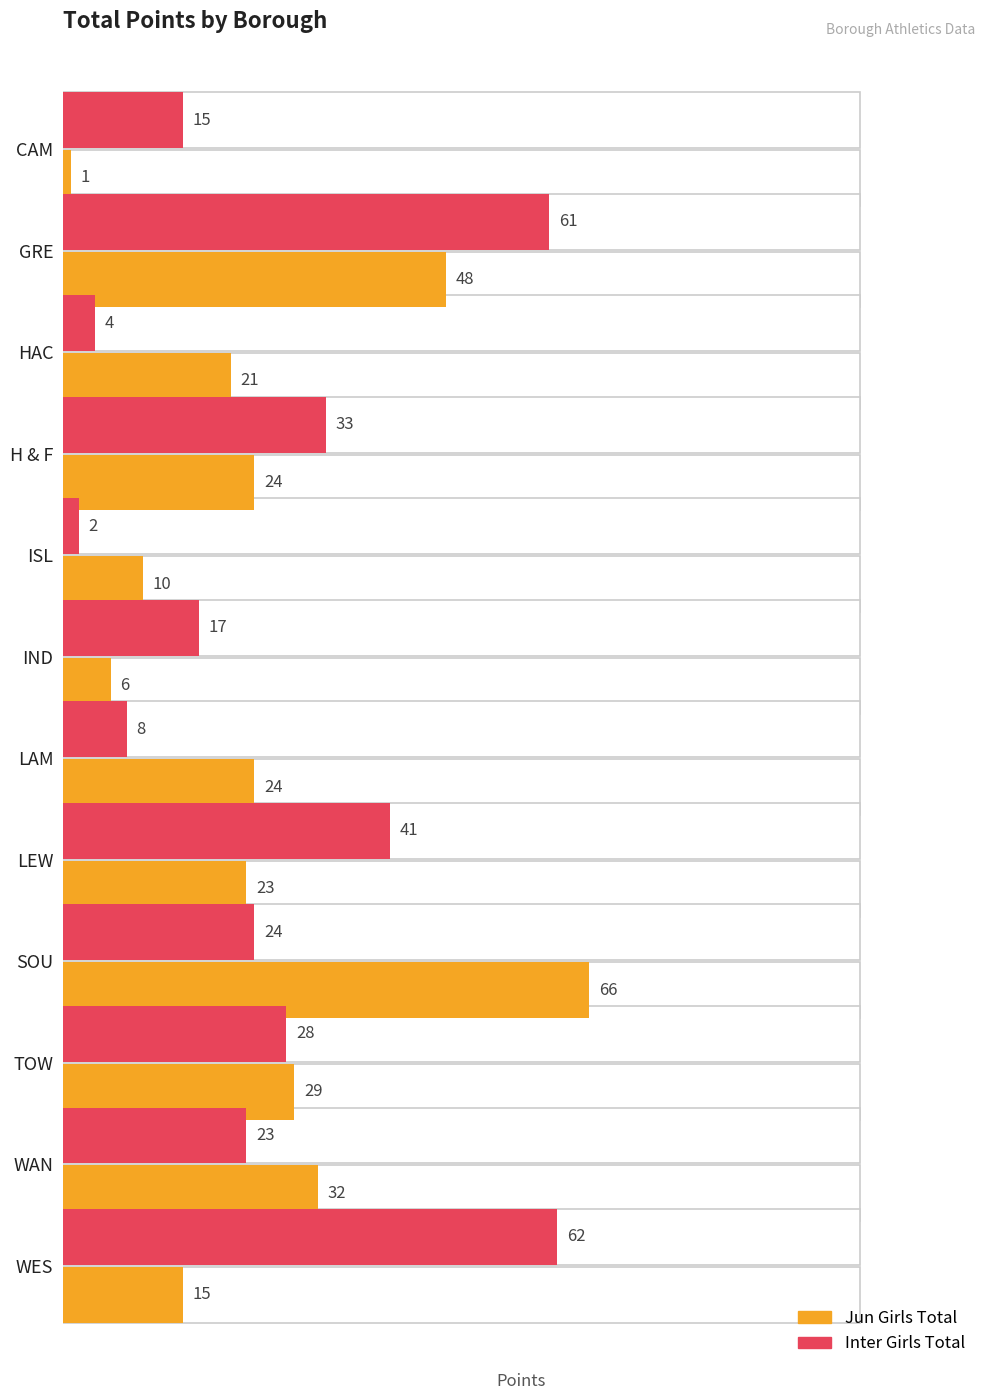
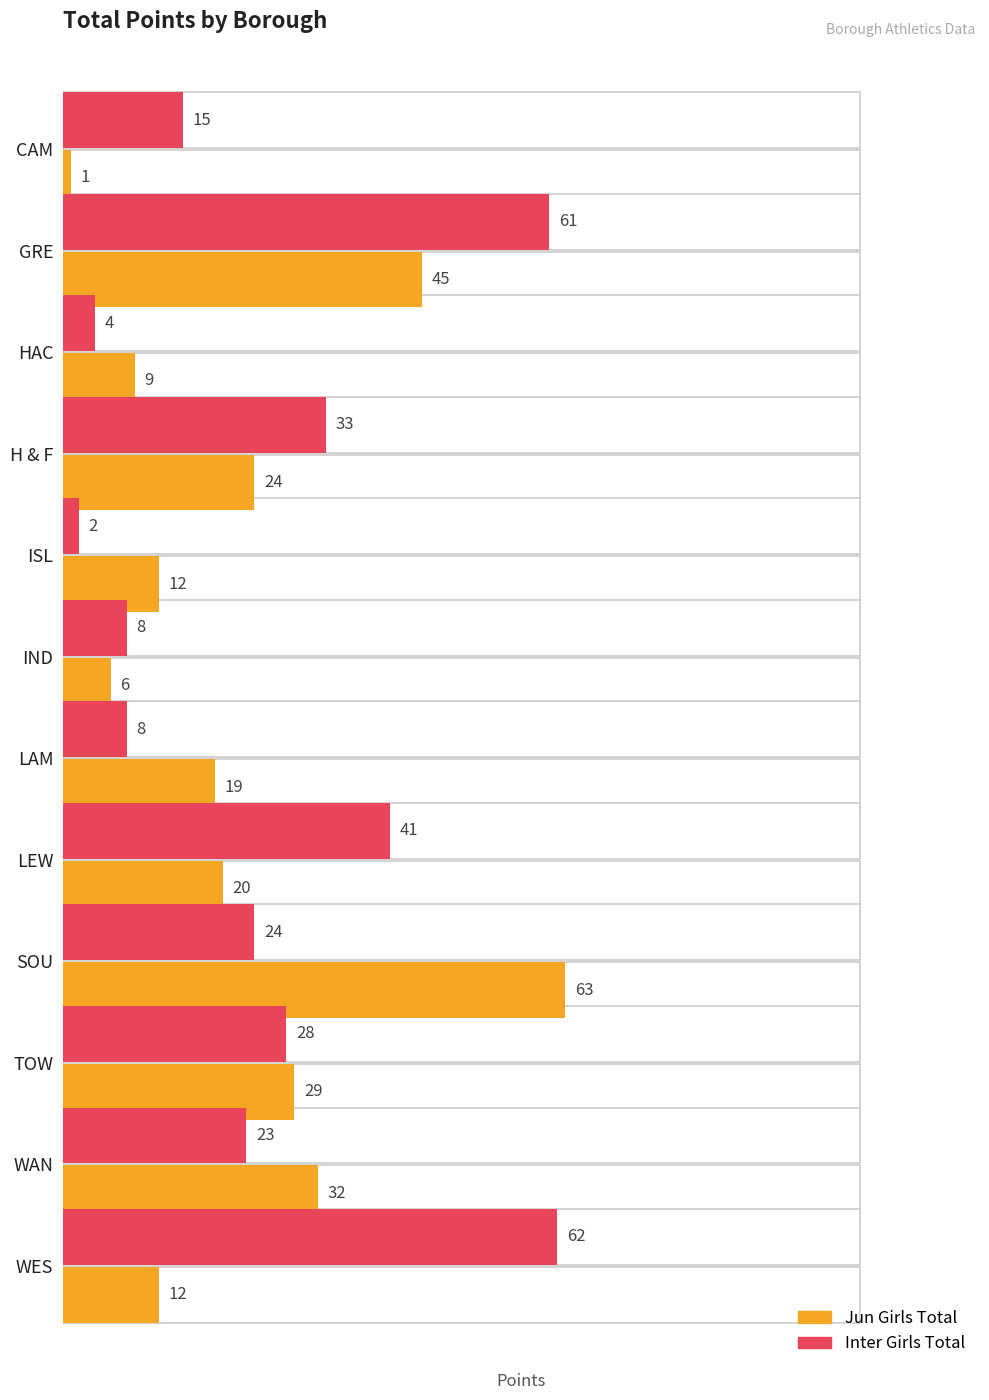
Jun Girls Total, GRE: 48 -> 45
Jun Girls Total, HAC: 21 -> 9
Jun Girls Total, ISL: 10 -> 12
Inter Girls Total, IND: 17 -> 8
Jun Girls Total, LAM: 24 -> 19
Jun Girls Total, LEW: 23 -> 20
Jun Girls Total, SOU: 66 -> 63
Jun Girls Total, WES: 15 -> 12
